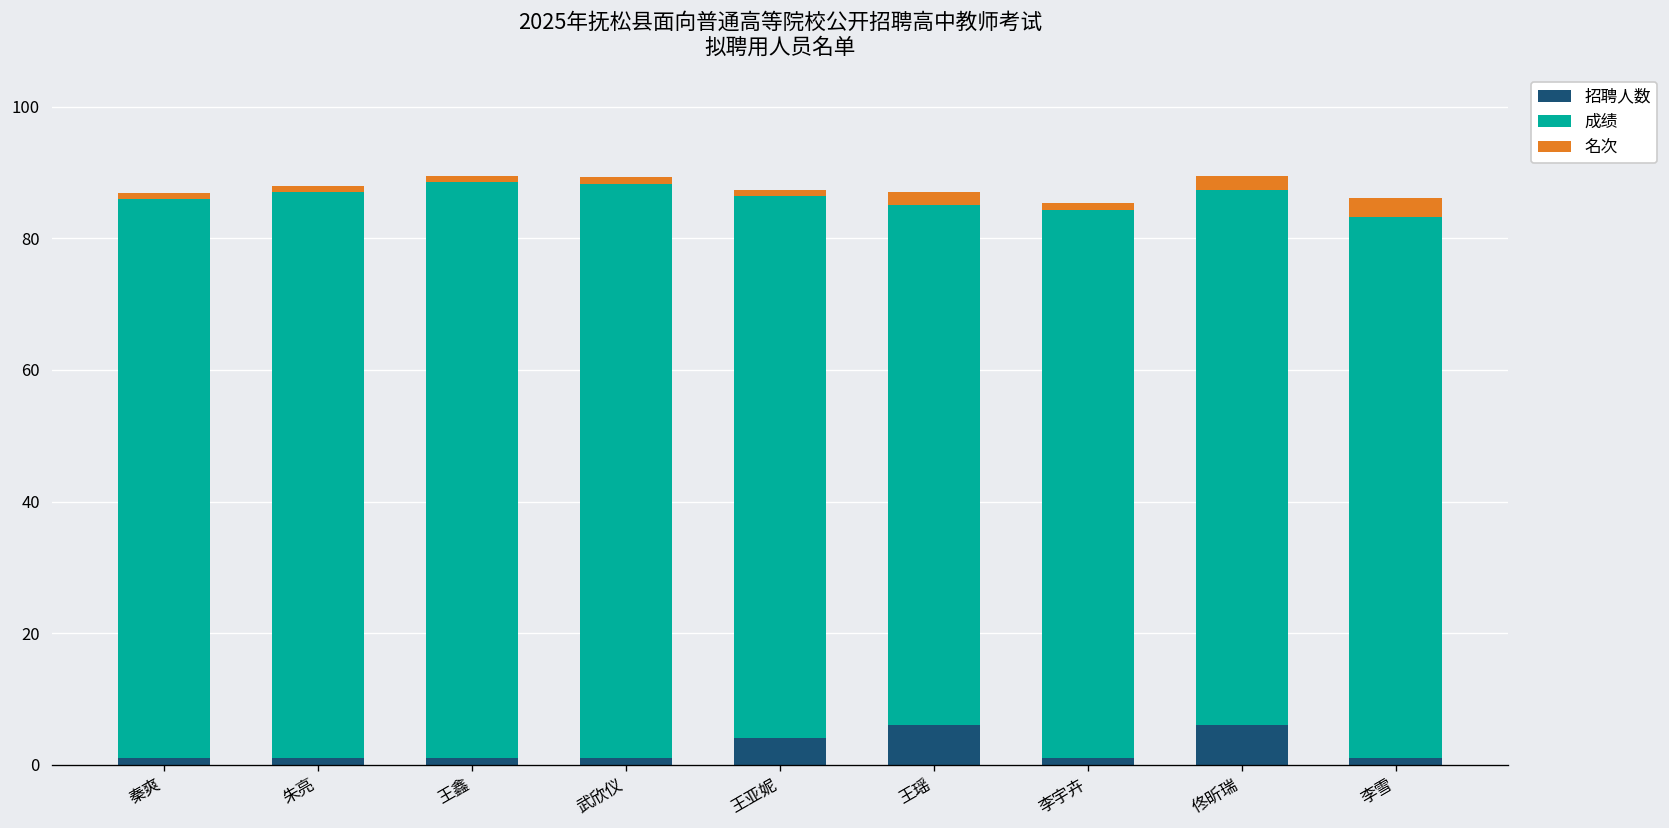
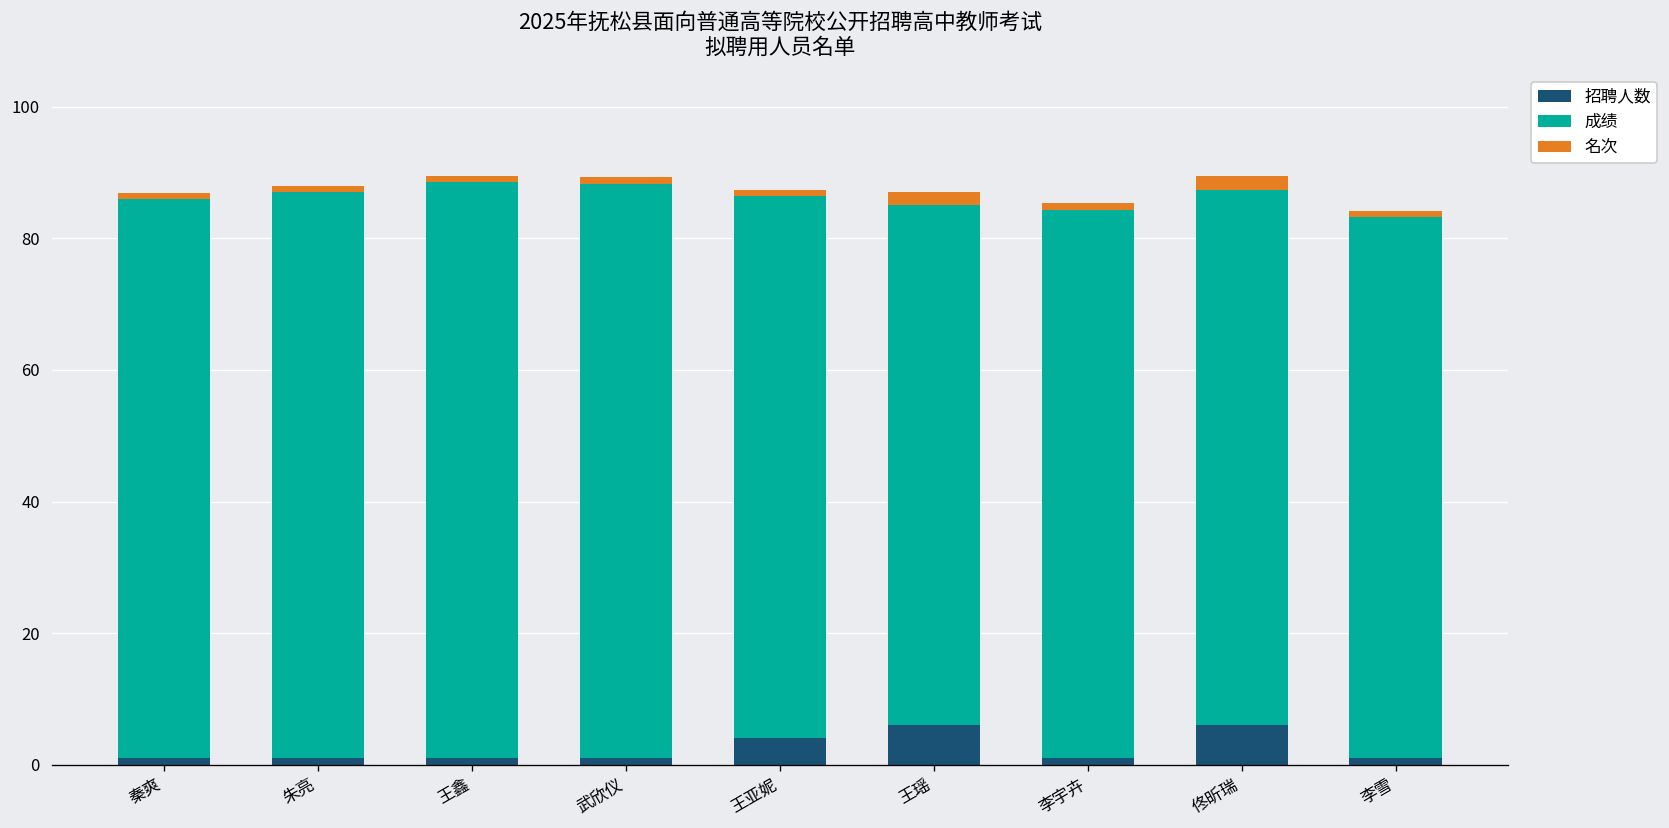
名次, 李雪: 3 -> 1
